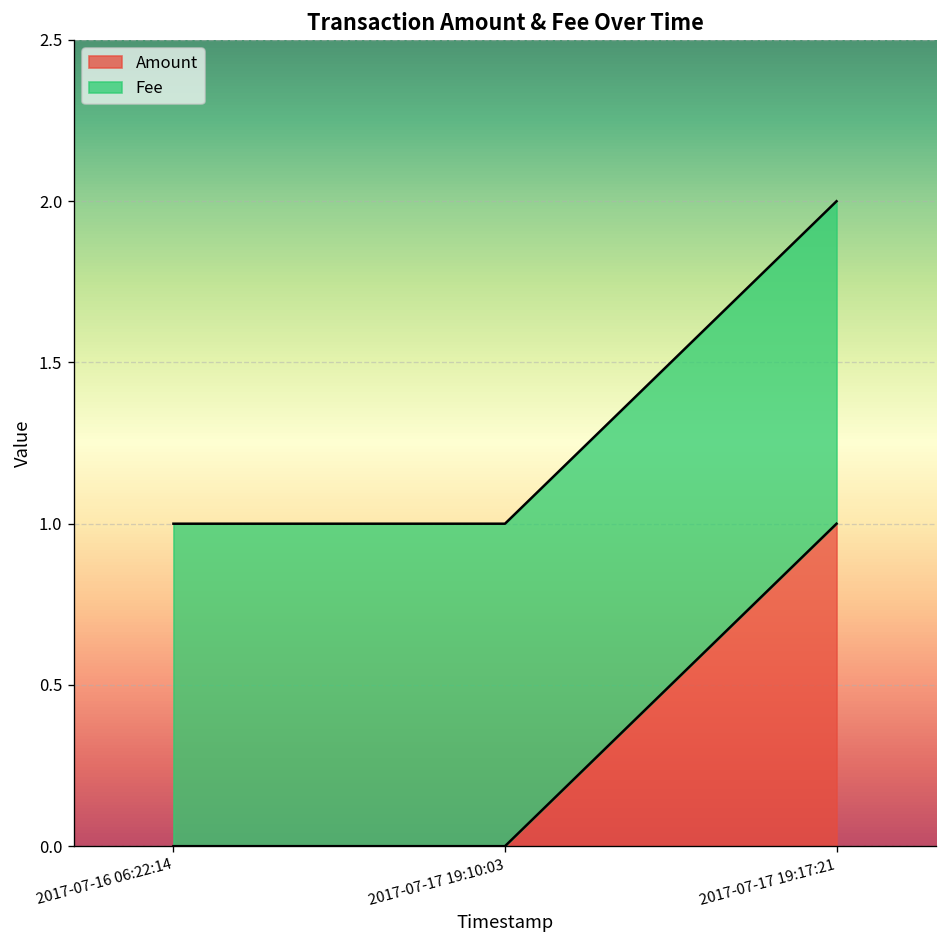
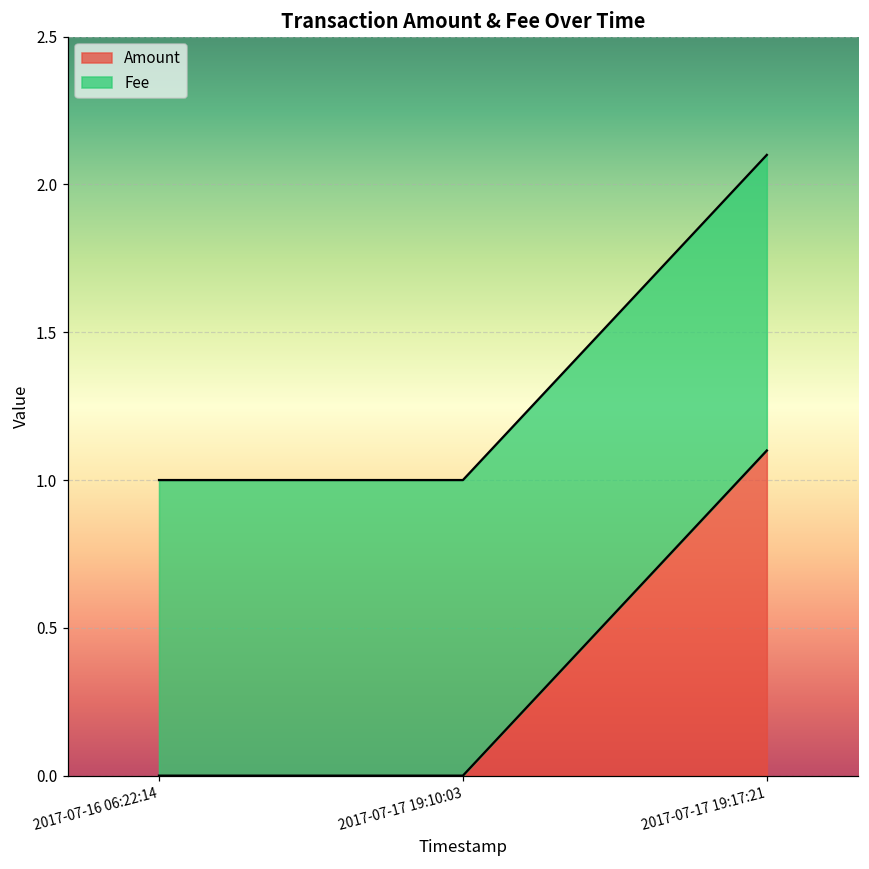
Amount, 2017-07-17 19:17:21: 1.0 -> 1.1
